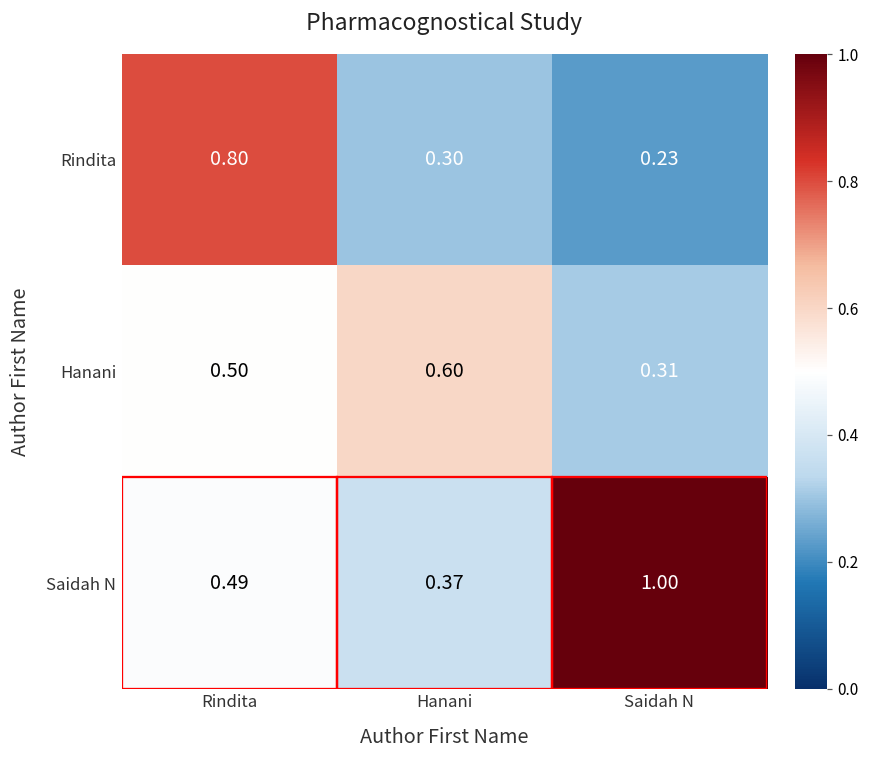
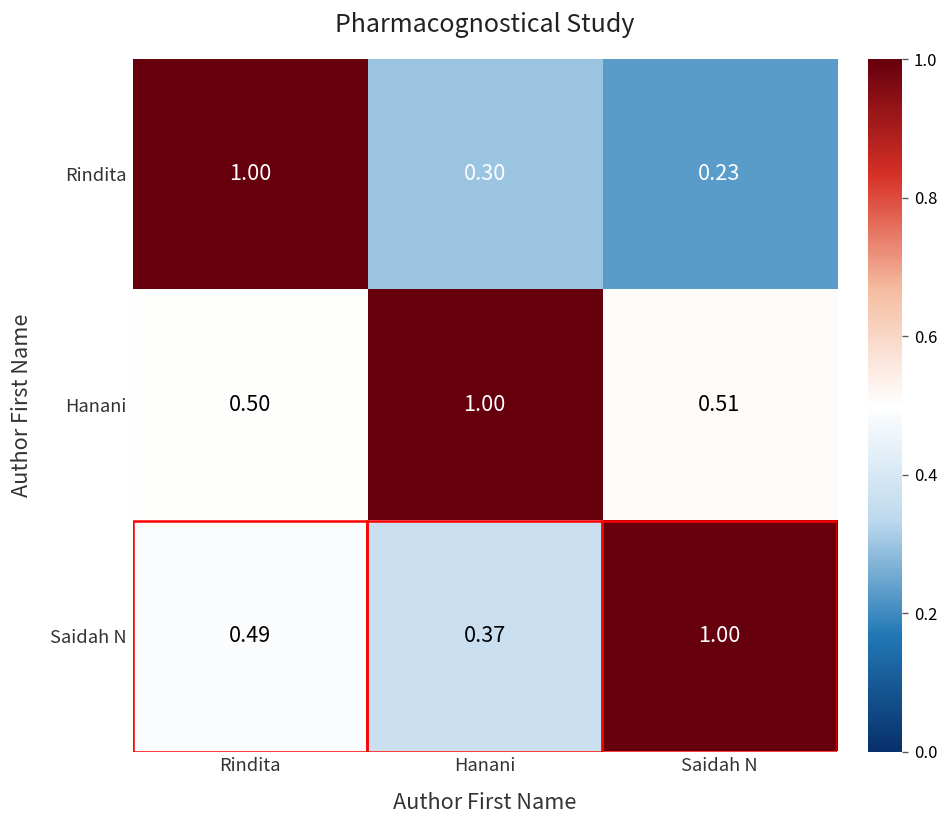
Rindita, Rindita: 0.80 -> 1.00
Hanani, Hanani: 0.60 -> 1.00
Hanani, Saidah N: 0.31 -> 0.51
